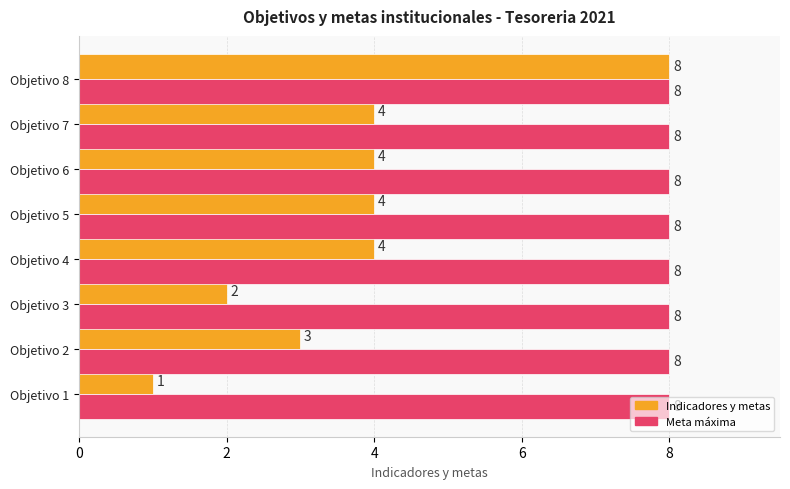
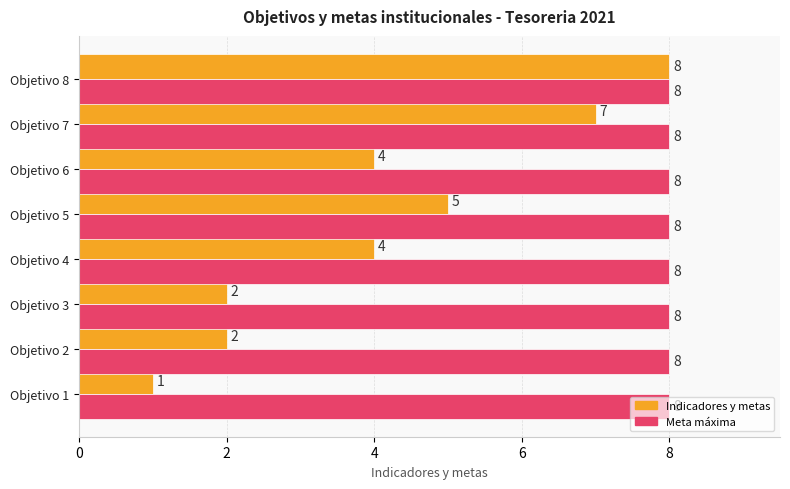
Indicadores y metas, Objetivo 7: 4 -> 7
Indicadores y metas, Objetivo 5: 4 -> 5
Indicadores y metas, Objetivo 2: 3 -> 2
